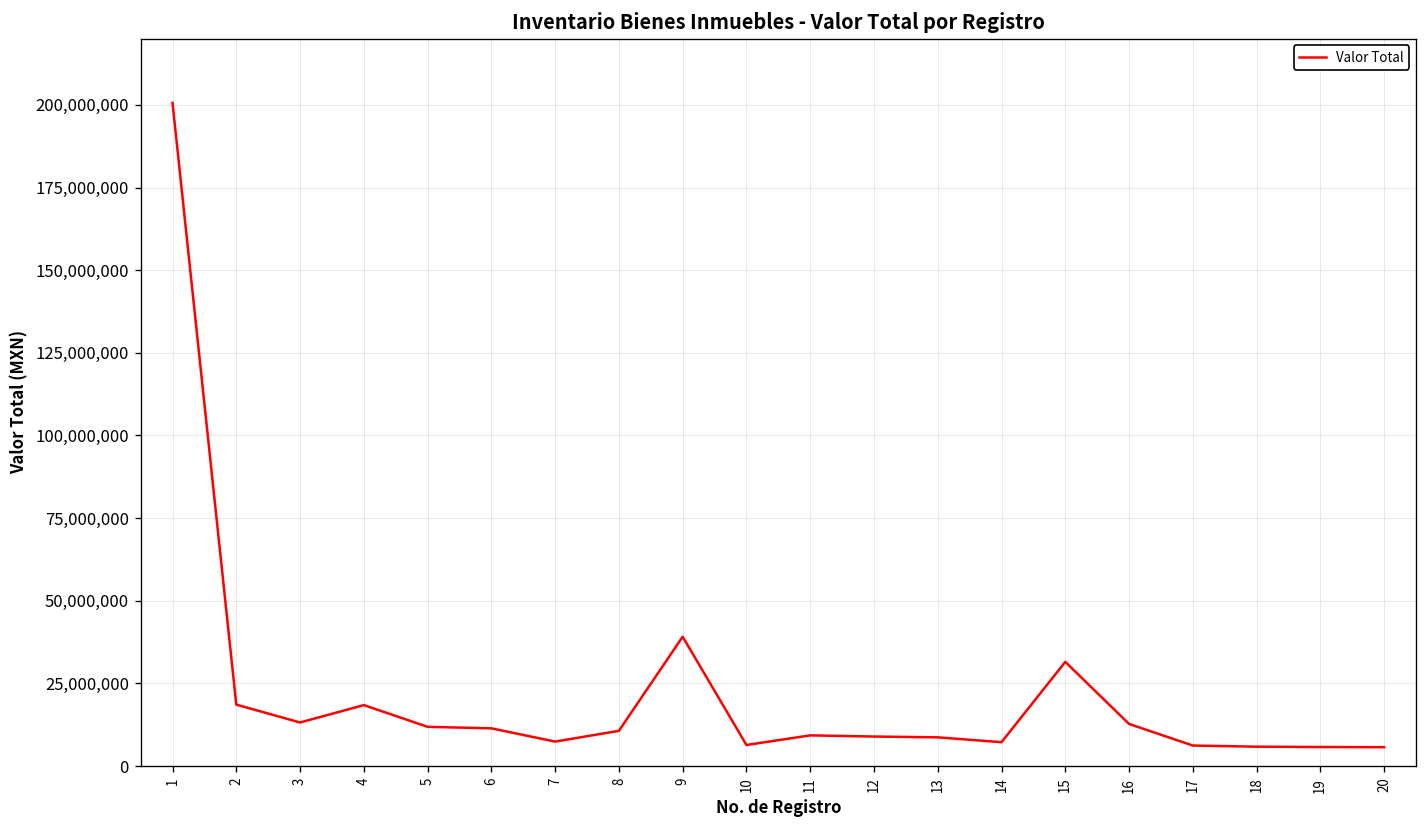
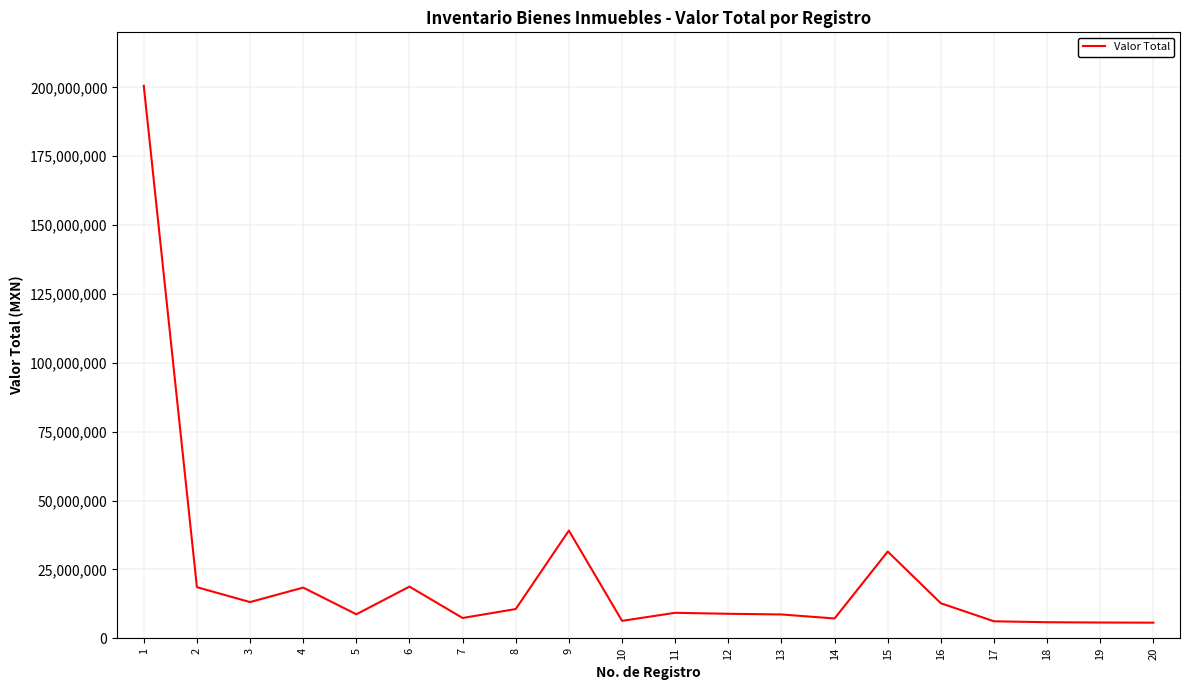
5: 12,000,000 -> 9,000,000
6: 11,000,000 -> 19,000,000
